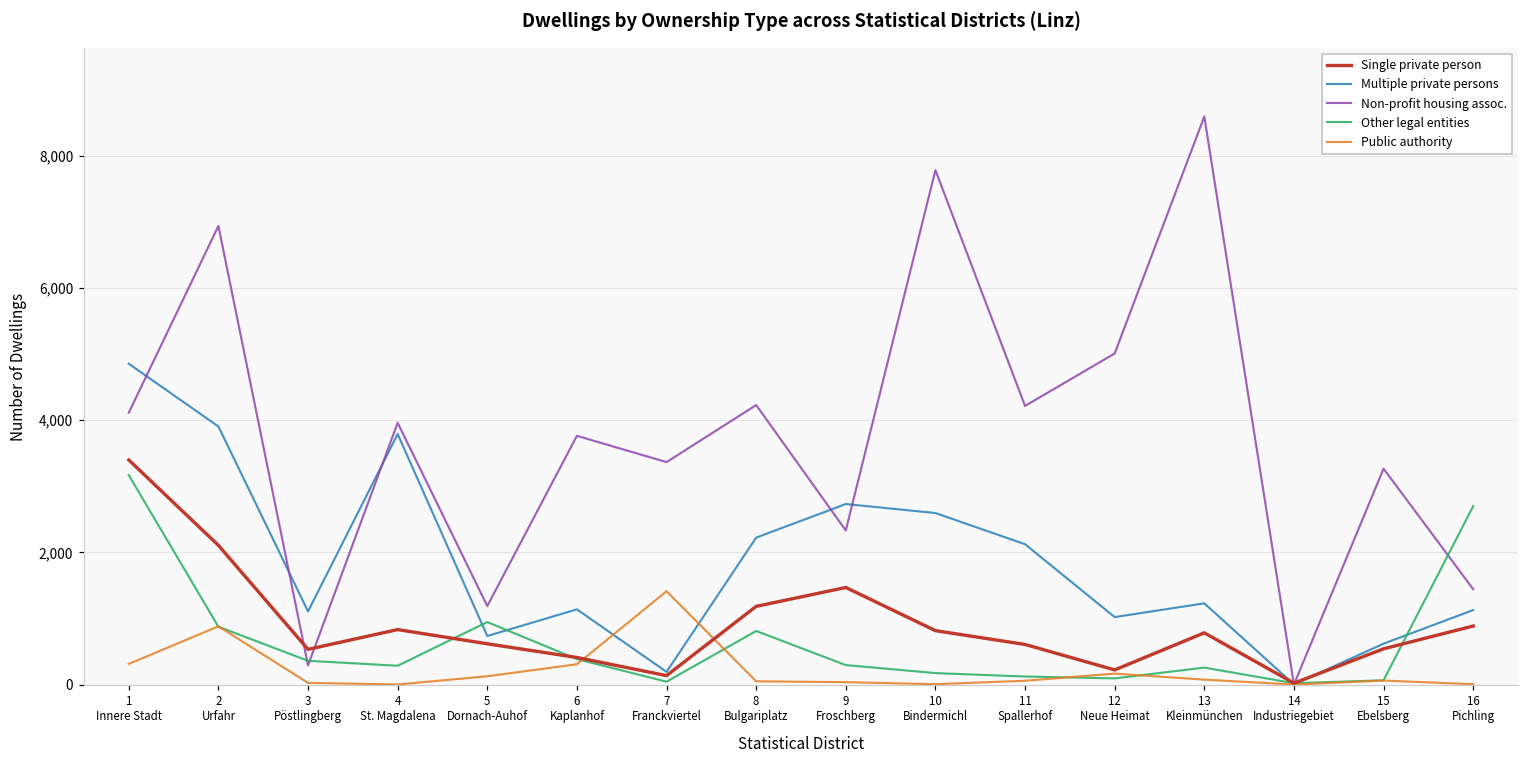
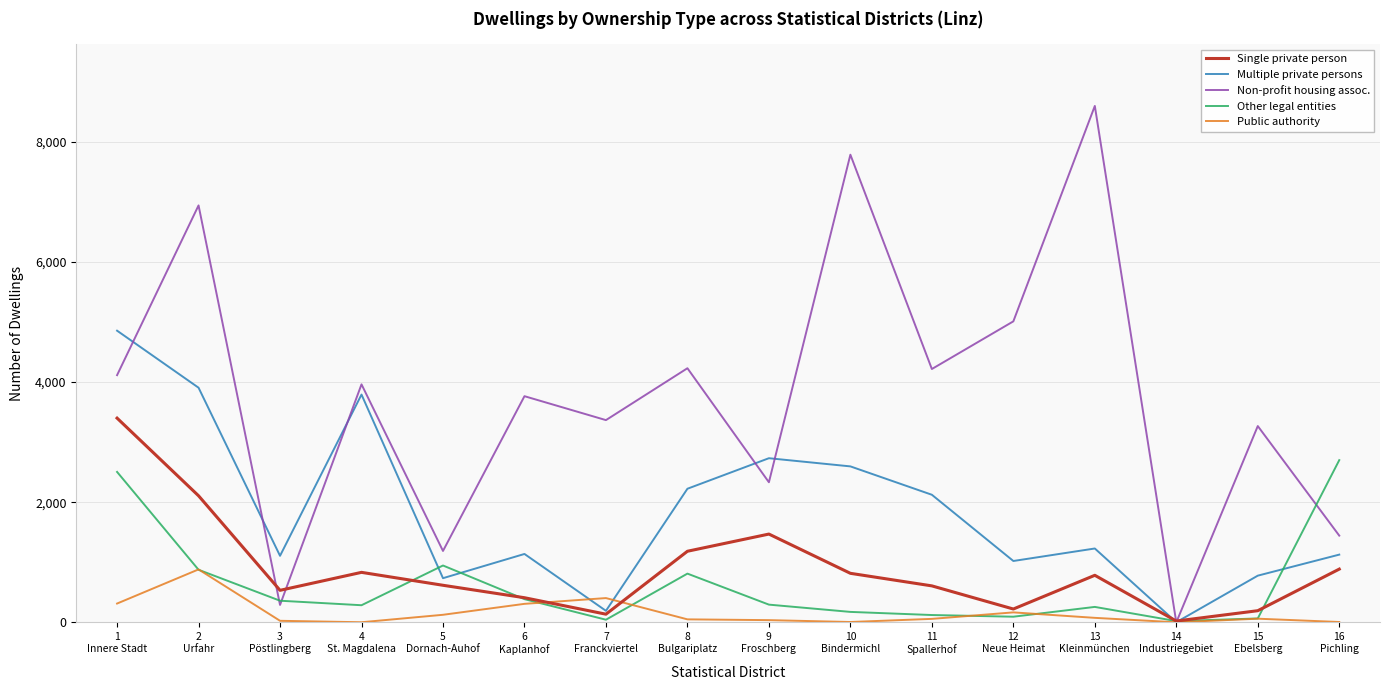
Other legal entities, 1 Innere Stadt: 3,200 -> 2,500
Public authority, 7 Franckviertel: 1,400 -> 400
Single private person, 15 Ebelsberg: 500 -> 200
Multiple private persons, 15 Ebelsberg: 600 -> 800
